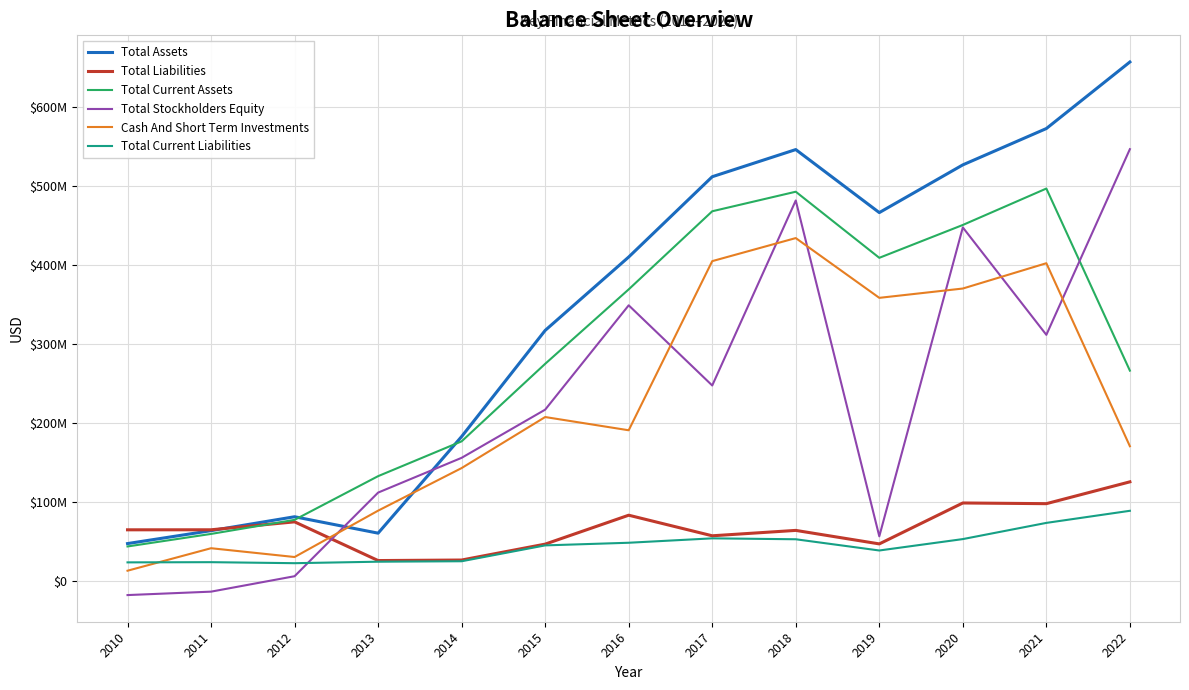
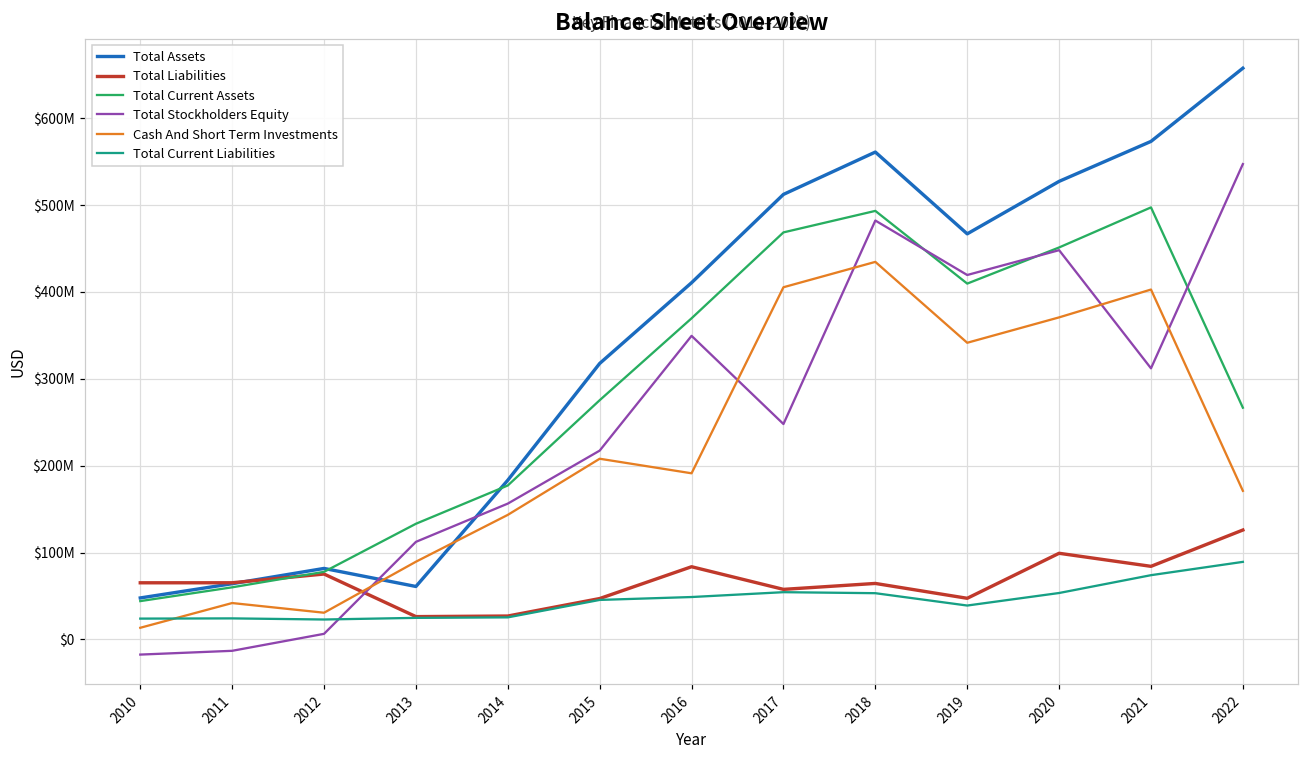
Total Assets, 2018: $550000000 -> $560000000
Total Stockholders Equity, 2019: $60000000 -> $420000000
Cash And Short Term Investments, 2019: $360000000 -> $340000000
Total Liabilities, 2021: $100000000 -> $80000000
